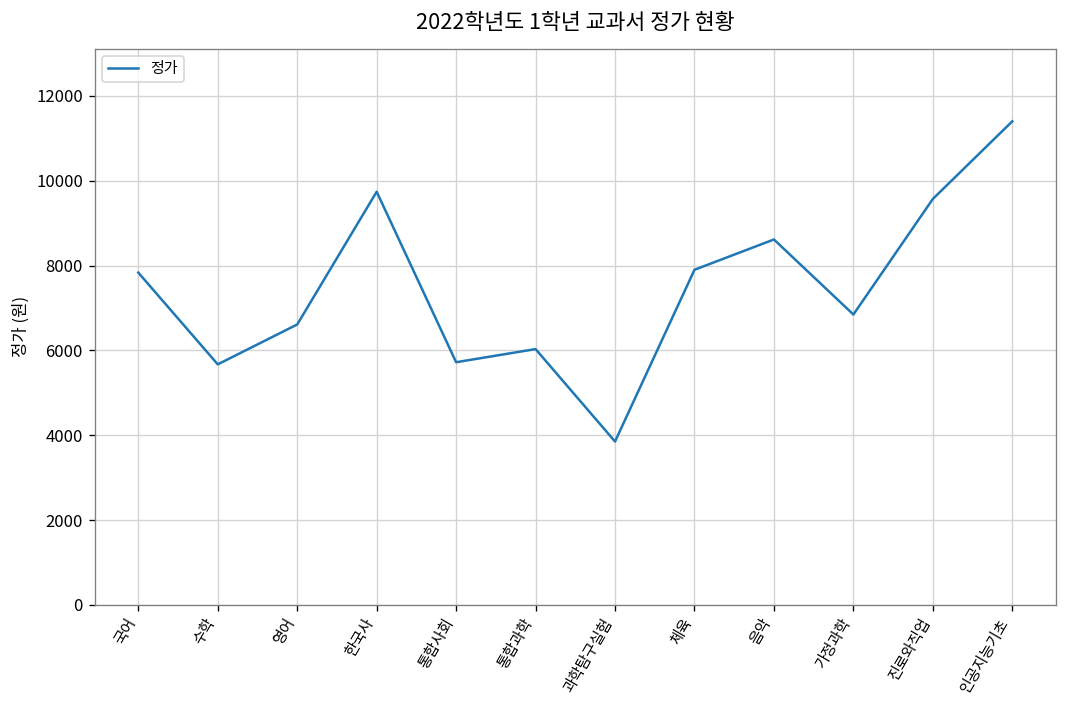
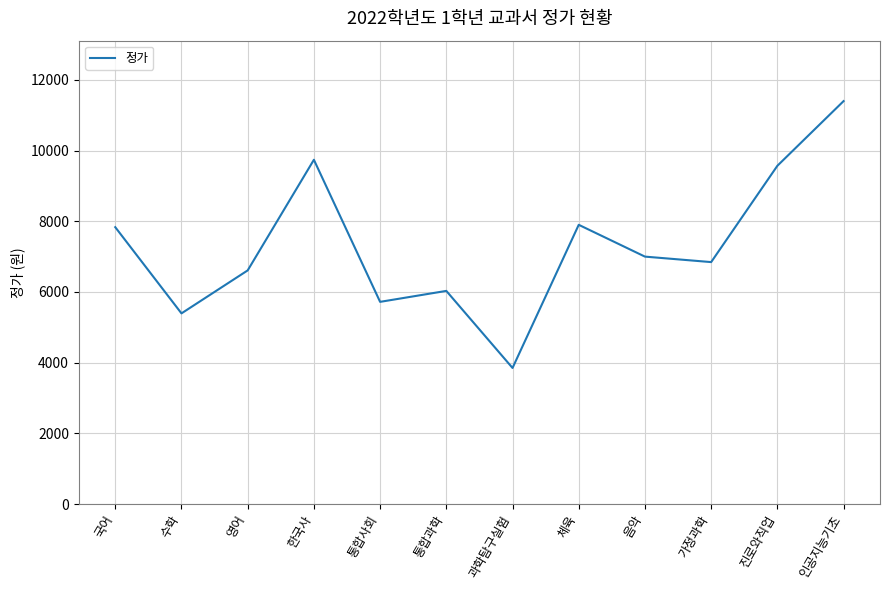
수학: 5700 -> 5400
음악: 8600 -> 7000
